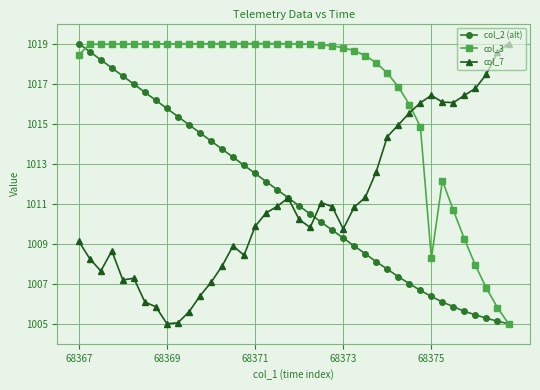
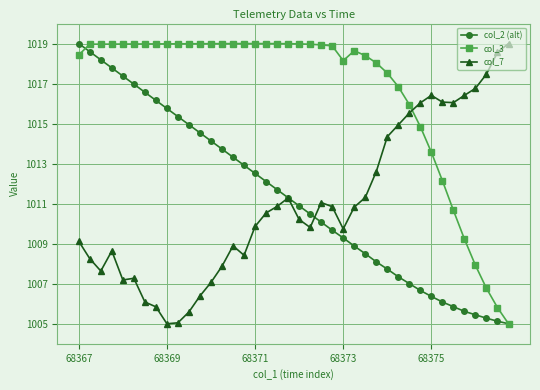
col_3, 68373: 1018.8 -> 1018.1
col_3, 68375: 1008.3 -> 1013.6
